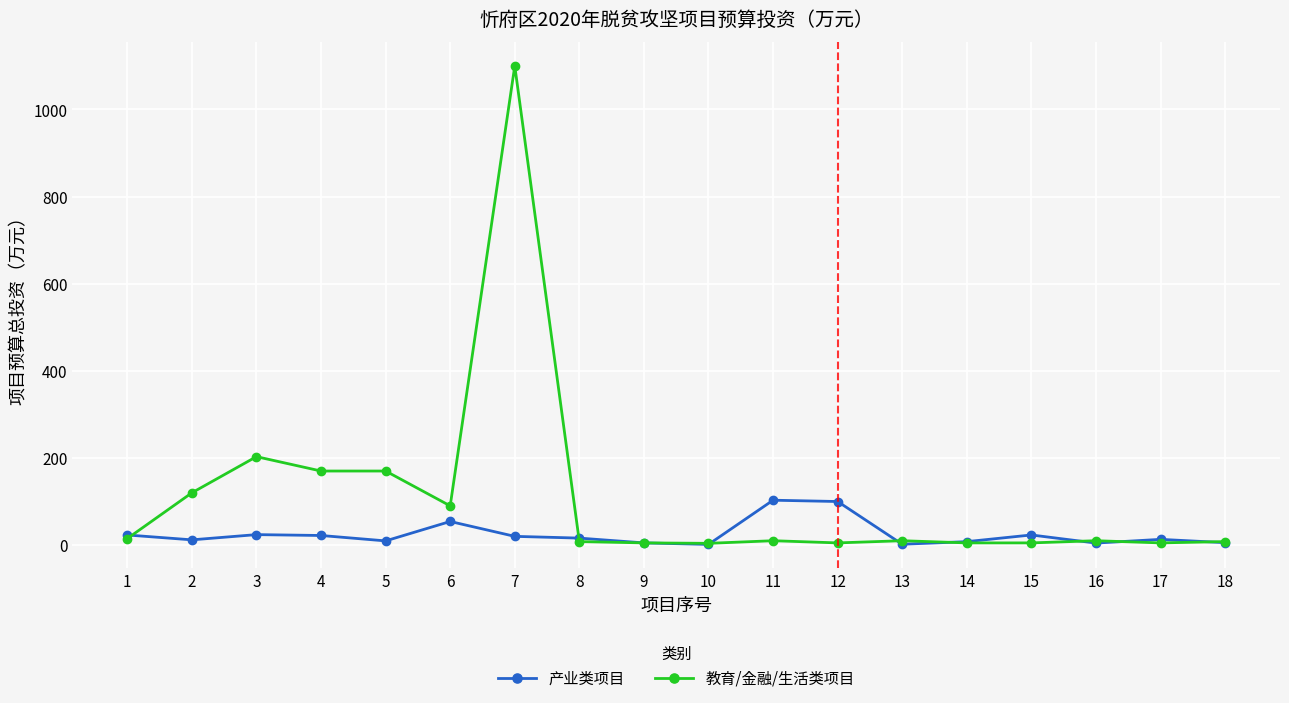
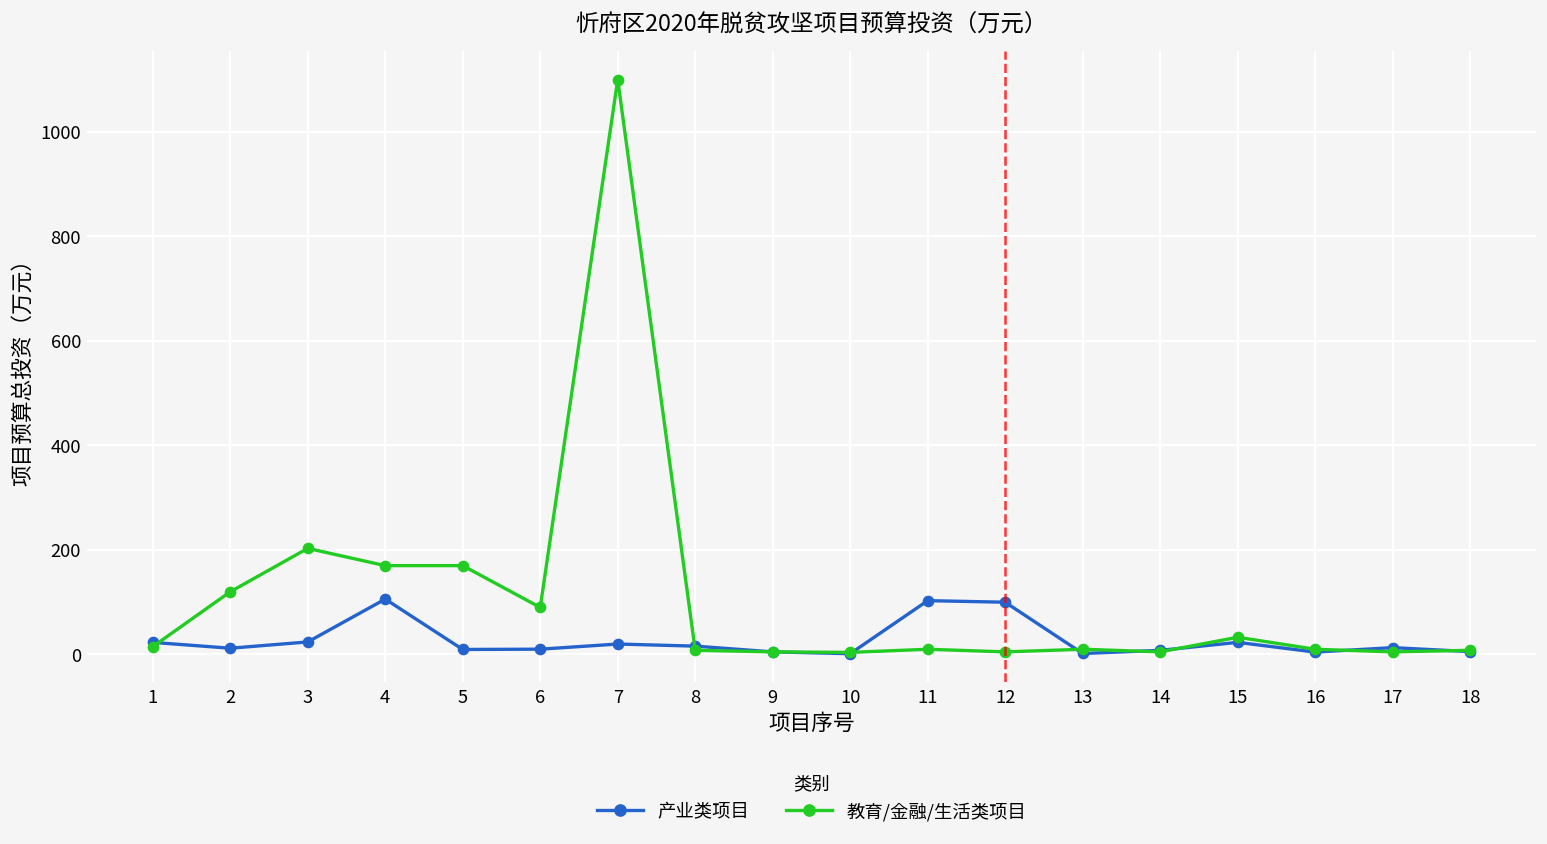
产业类项目, 4: 20 -> 110
产业类项目, 6: 50 -> 10
教育/金融/生活类项目, 15: 10 -> 30
